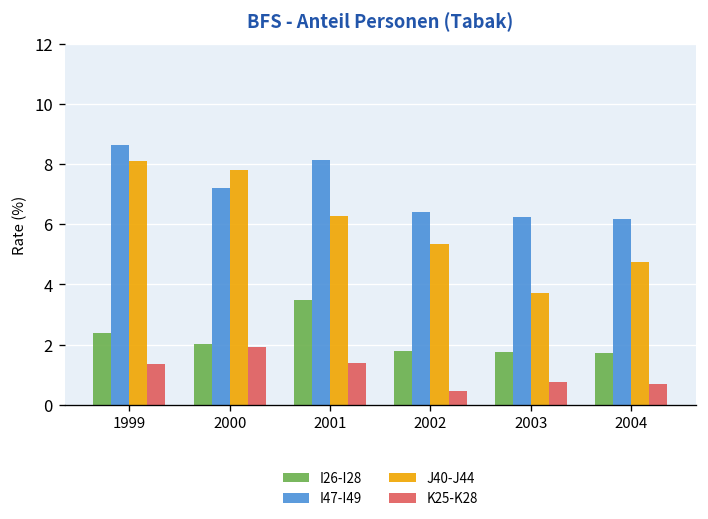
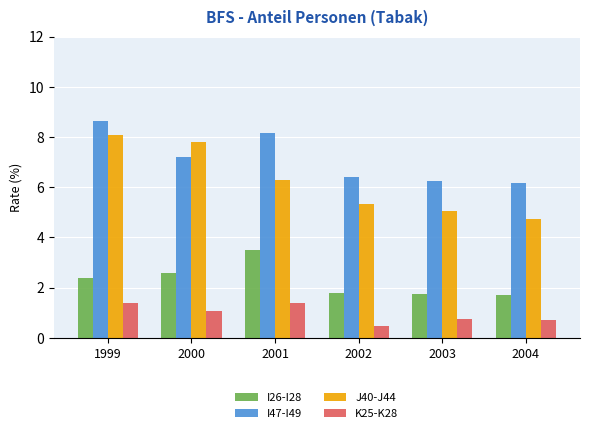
I26-I28, 2000: 2.0 -> 2.6
K25-K28, 2000: 1.9 -> 1.1
J40-J44, 2003: 3.7 -> 5.1
